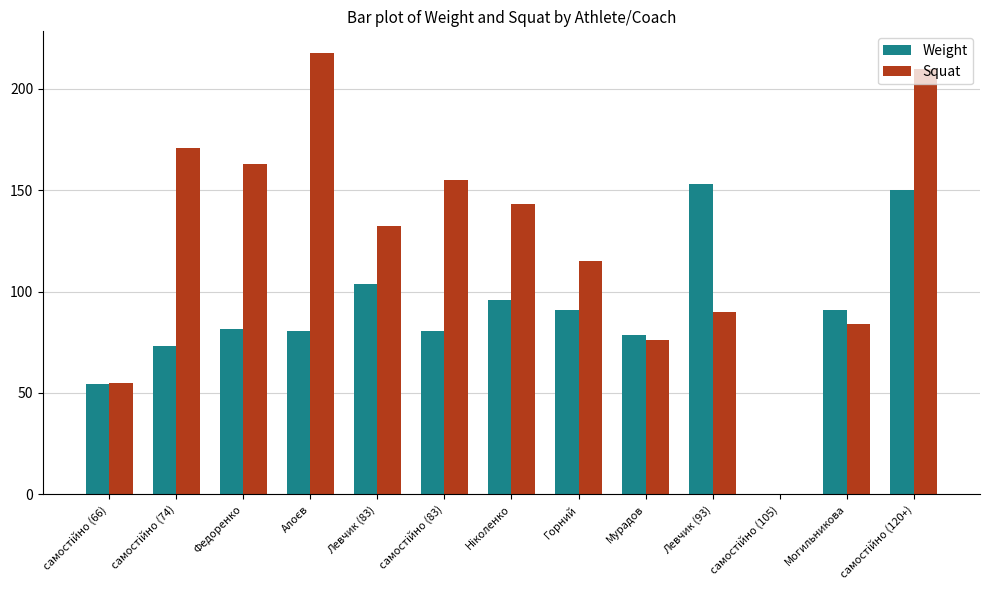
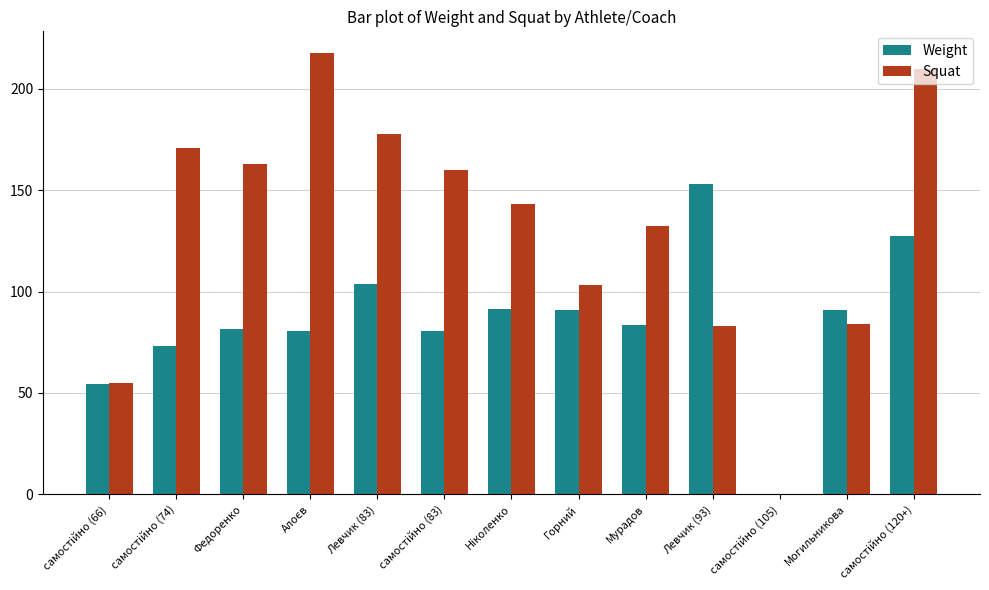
Squat, Левчик (83): 133 -> 178
Squat, самостійно (83): 155 -> 160
Weight, Ніколенко: 96 -> 91
Squat, Горний: 115 -> 103
Weight, Мурадов: 79 -> 84
Squat, Мурадов: 76 -> 133
Squat, Левчик (93): 90 -> 83
Weight, самостійно (120+): 150 -> 128
